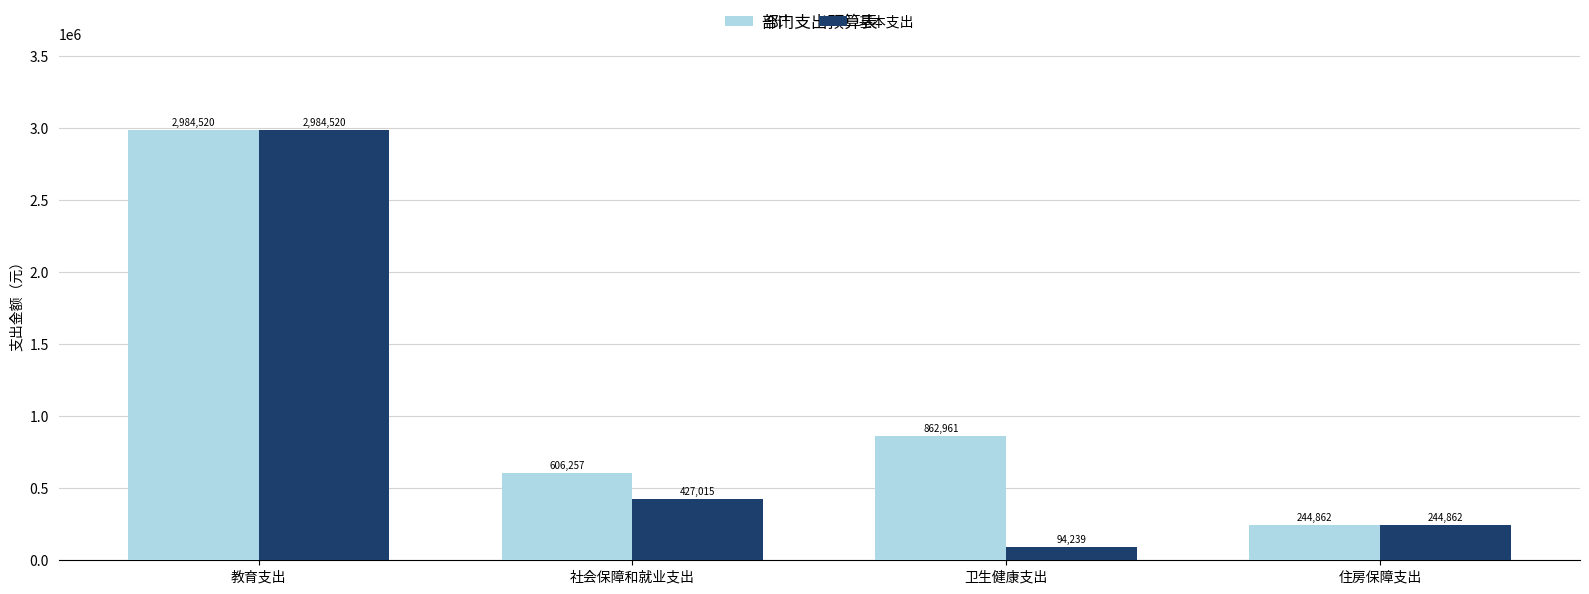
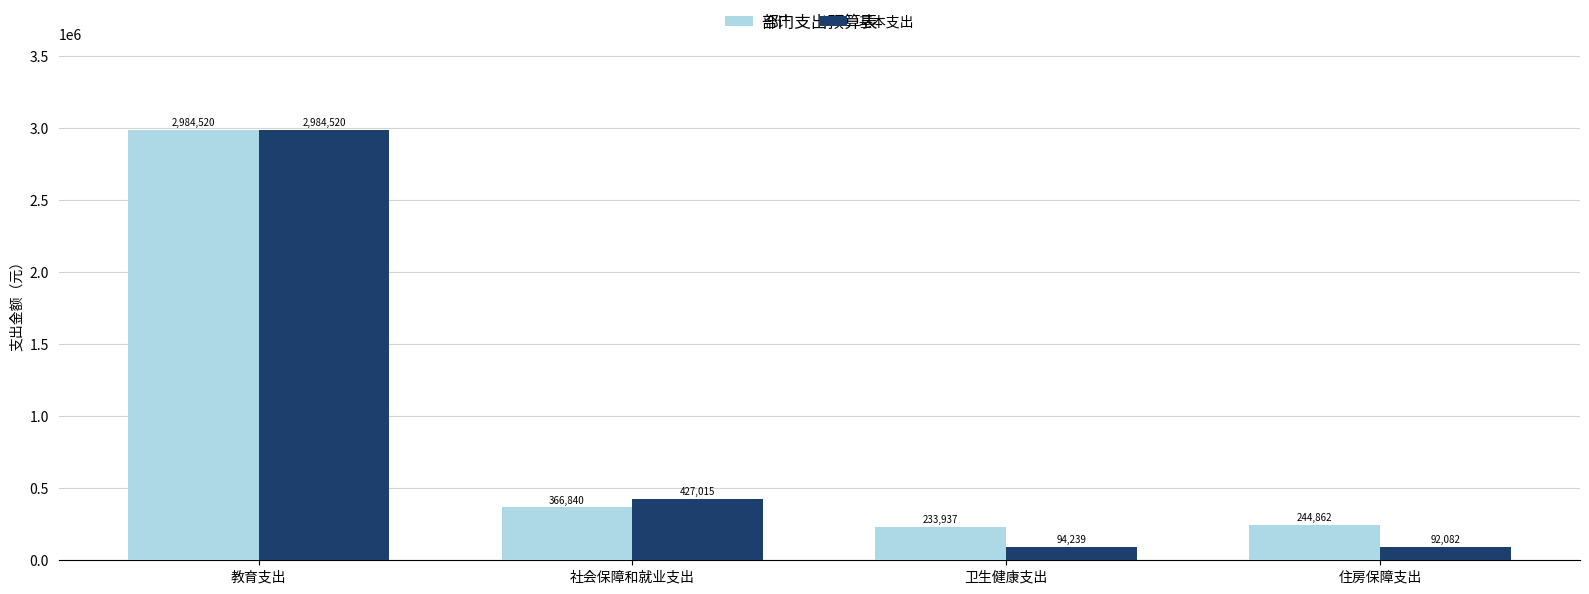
合计, 社会保障和就业支出: 606,257 -> 366,840
合计, 卫生健康支出: 862,961 -> 233,937
基本支出, 住房保障支出: 244,862 -> 92,082
